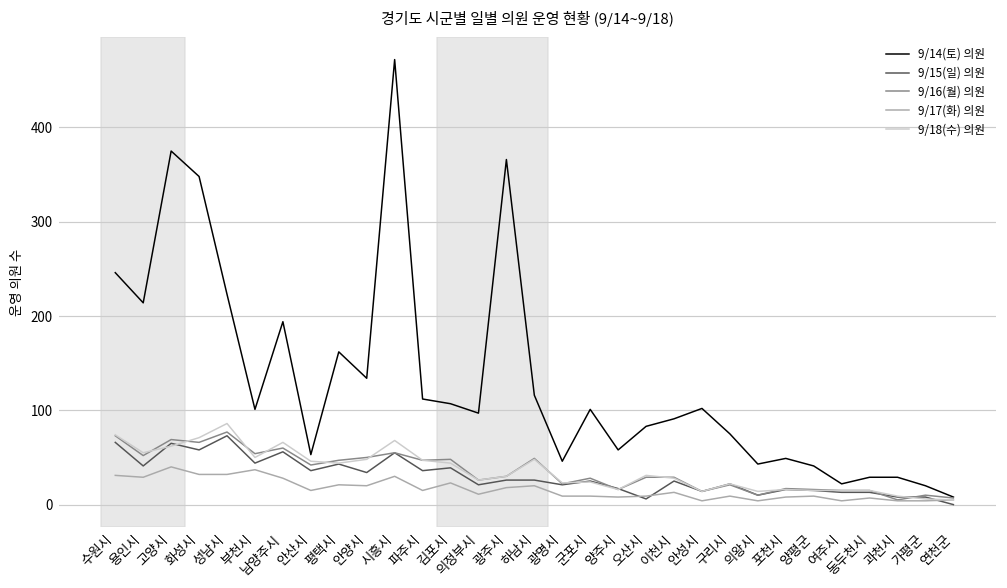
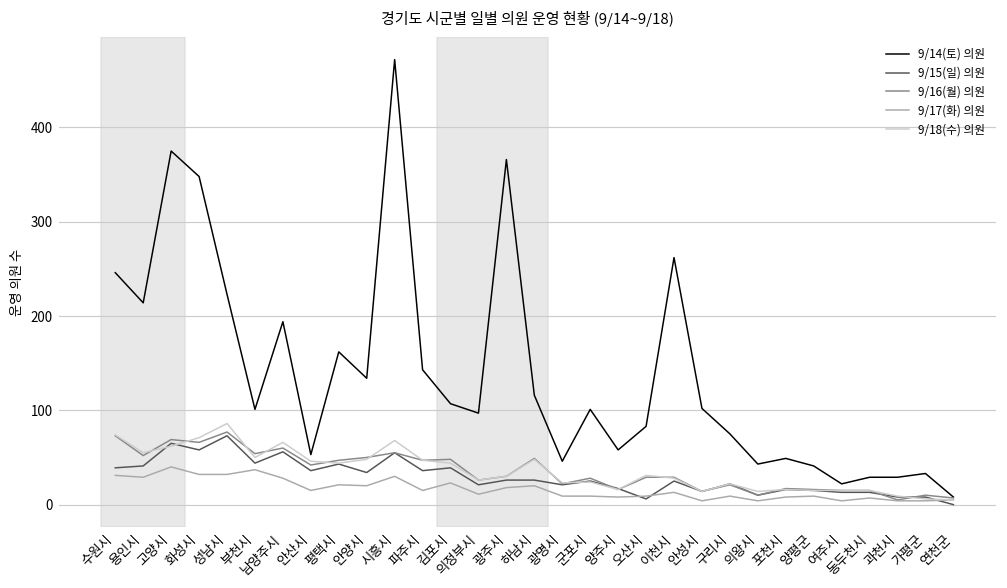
9/15(일) 의원, 수원시: 70 -> 40
9/14(토) 의원, 파주시: 110 -> 140
9/14(토) 의원, 이천시: 90 -> 260
9/14(토) 의원, 가평군: 20 -> 30
